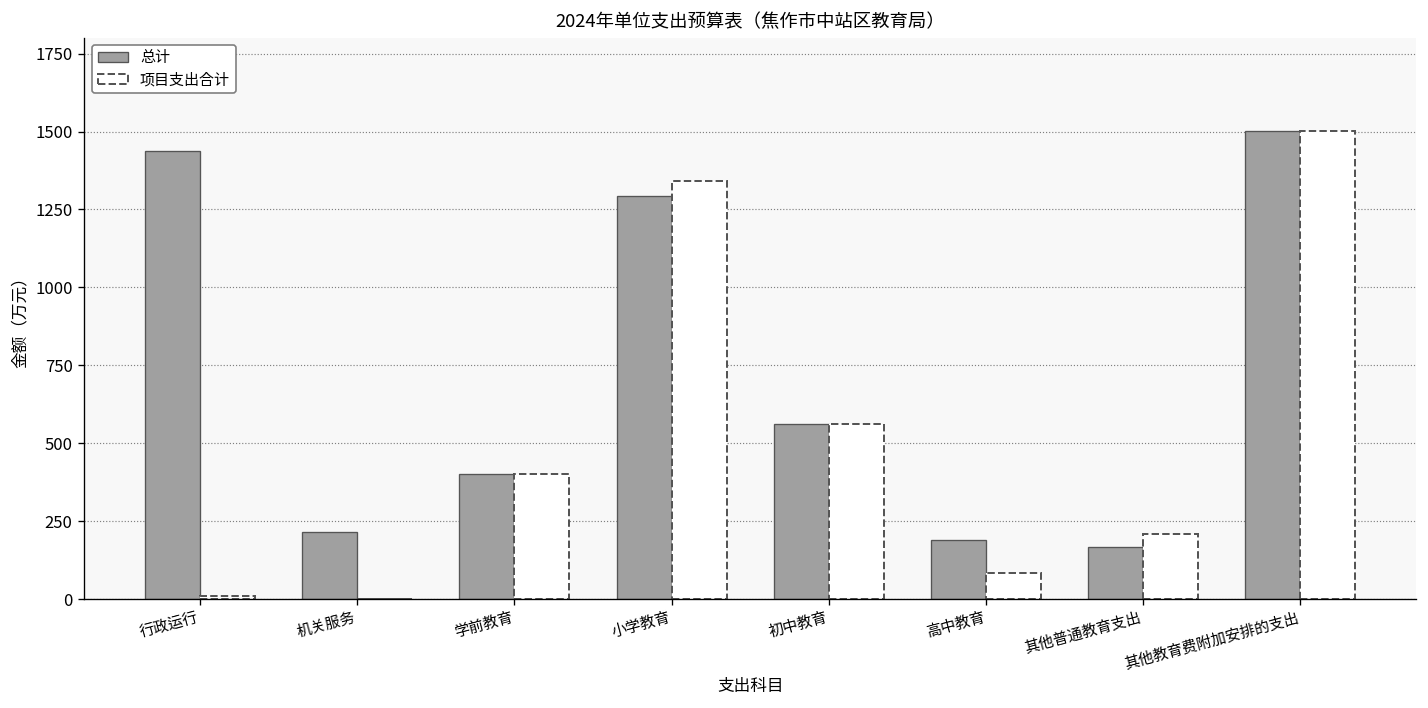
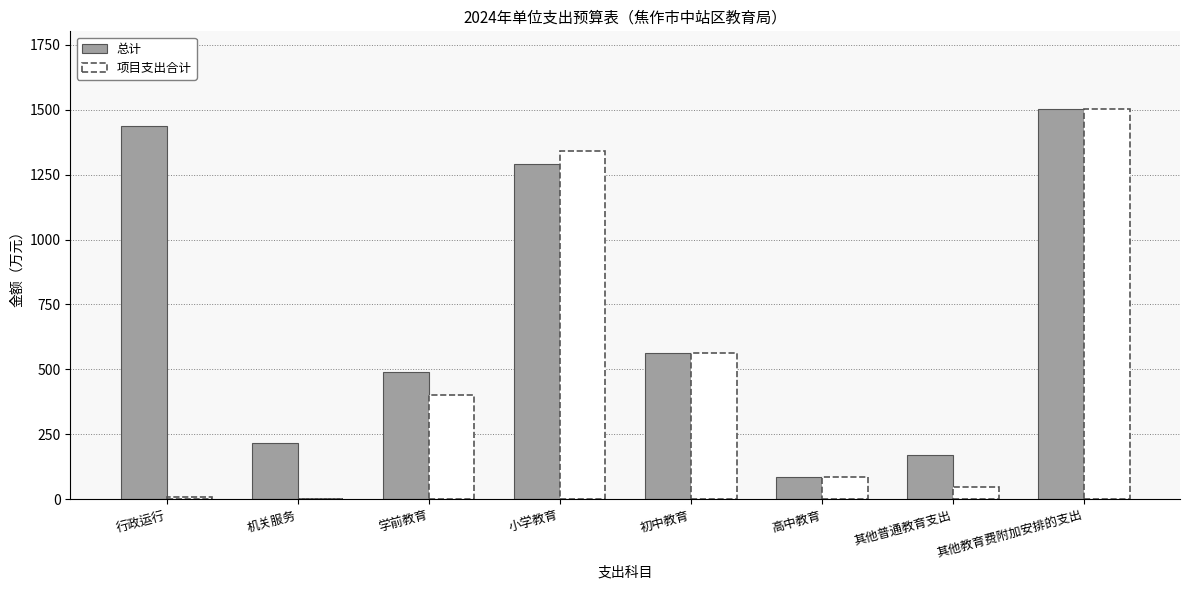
总计, 学前教育: 400 -> 490
总计, 高中教育: 190 -> 90
项目支出合计, 其他普通教育支出: 210 -> 50
